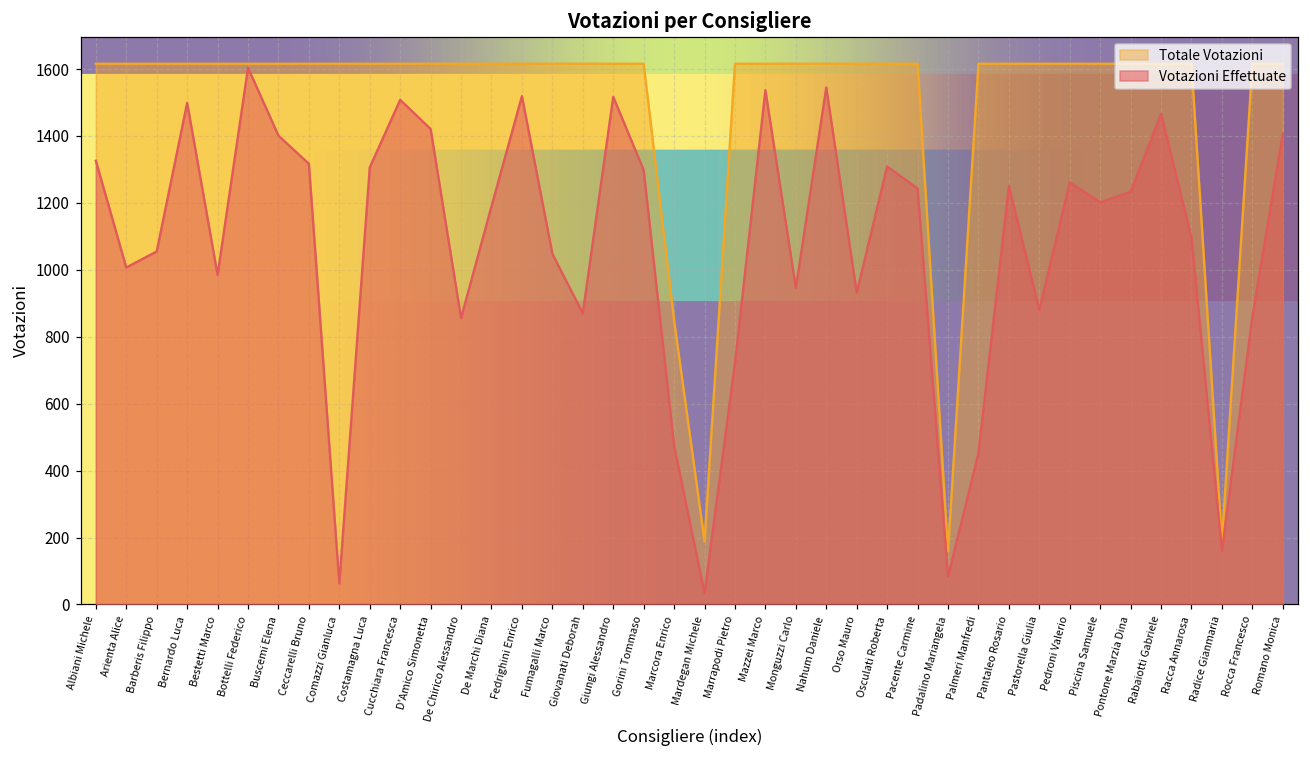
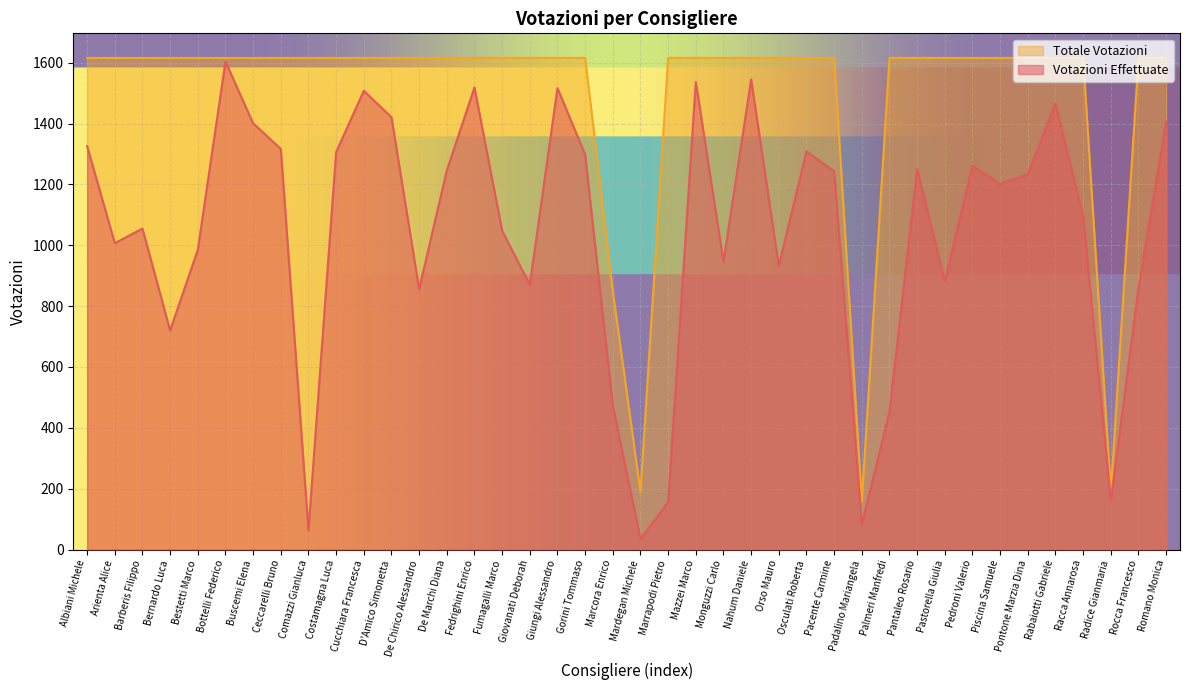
Votazioni Effettuate, Bernardo Luca: 1500 -> 720
Votazioni Effettuate, De Marchi Diana: 1190 -> 1250
Votazioni Effettuate, Marrapodi Pietro: 720 -> 160
